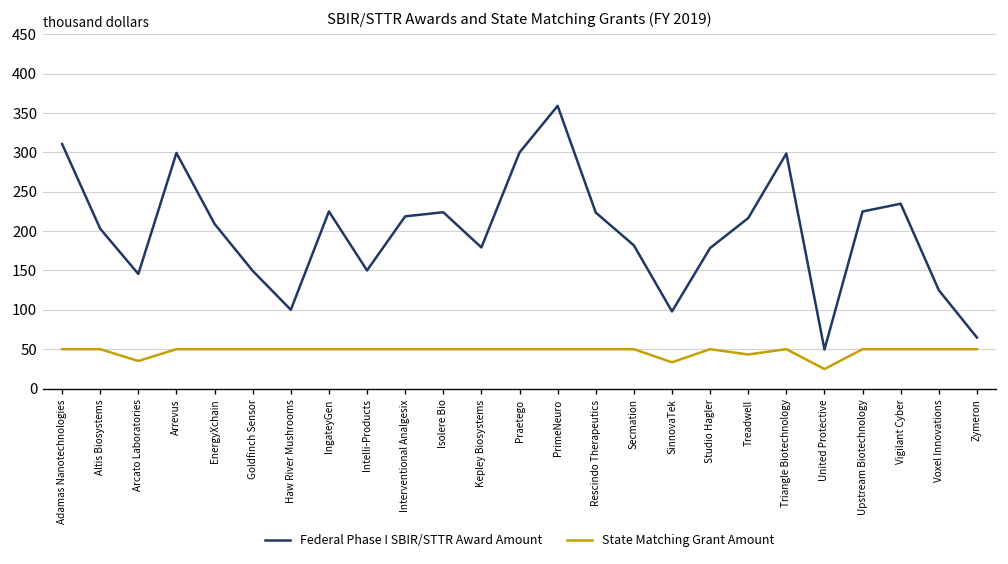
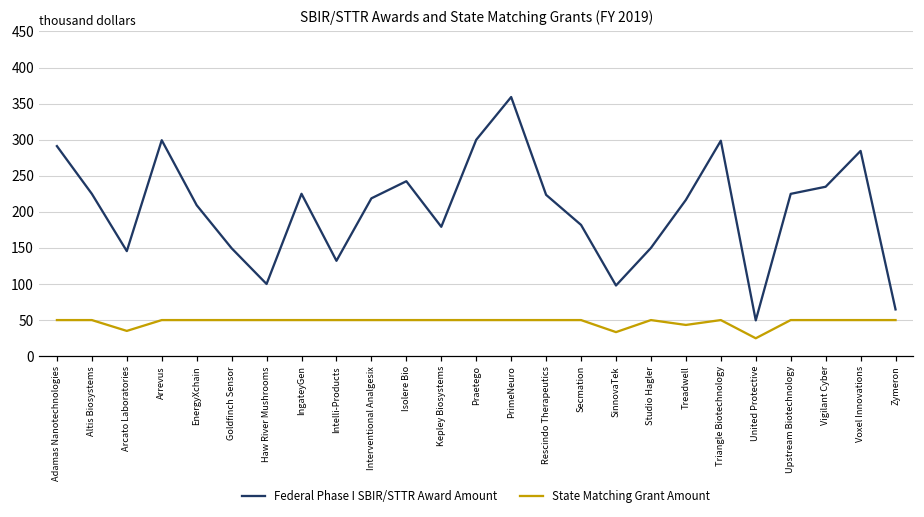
Federal Phase I SBIR/STTR Award Amount, Adamas Nanotechnologies: 310 -> 290
Federal Phase I SBIR/STTR Award Amount, Altis Biosystems: 200 -> 220
Federal Phase I SBIR/STTR Award Amount, Intelli-Products: 150 -> 130
Federal Phase I SBIR/STTR Award Amount, Isolere Bio: 220 -> 240
Federal Phase I SBIR/STTR Award Amount, Studio Hagler: 180 -> 150
Federal Phase I SBIR/STTR Award Amount, Voxel Innovations: 120 -> 280
